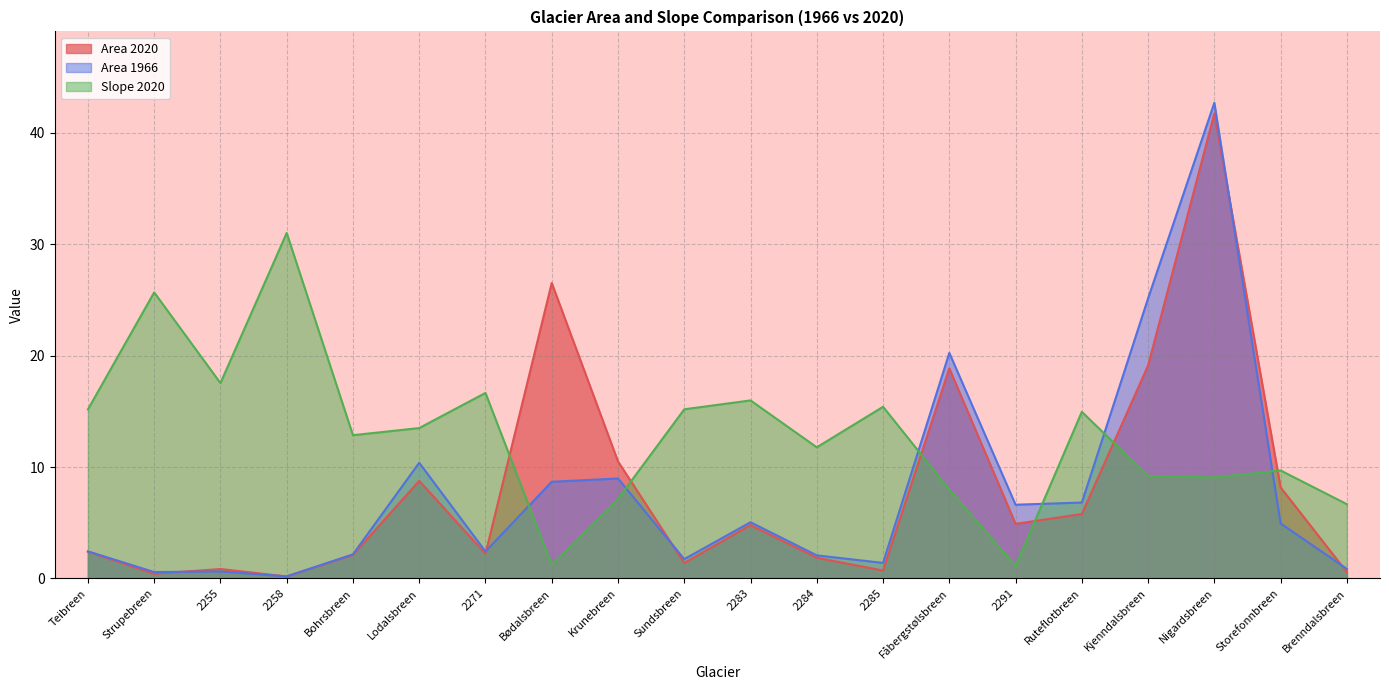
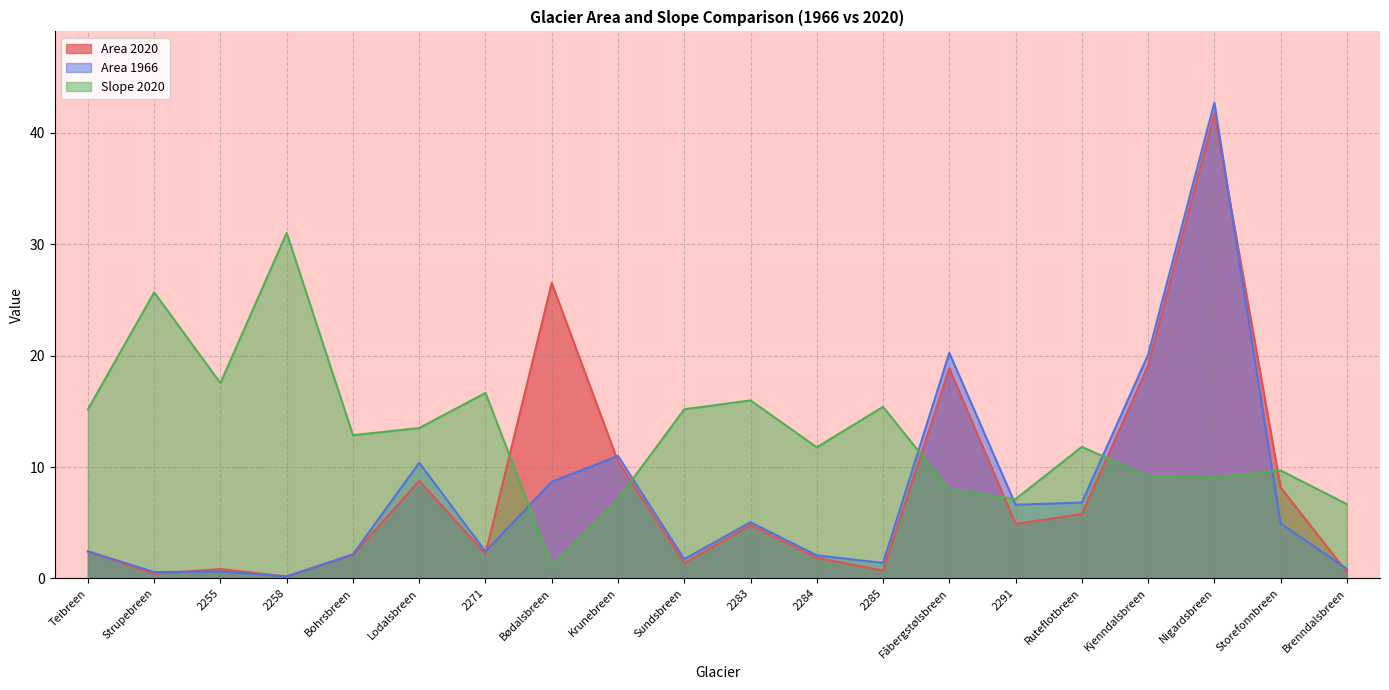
Area 1966, Krunebreen: 9.0 -> 11.0
Slope 2020, 2291: 1.1 -> 7.1
Slope 2020, Ruteflotbreen: 15.0 -> 11.8
Area 1966, Kjenndalsbreen: 25.1 -> 20.1
